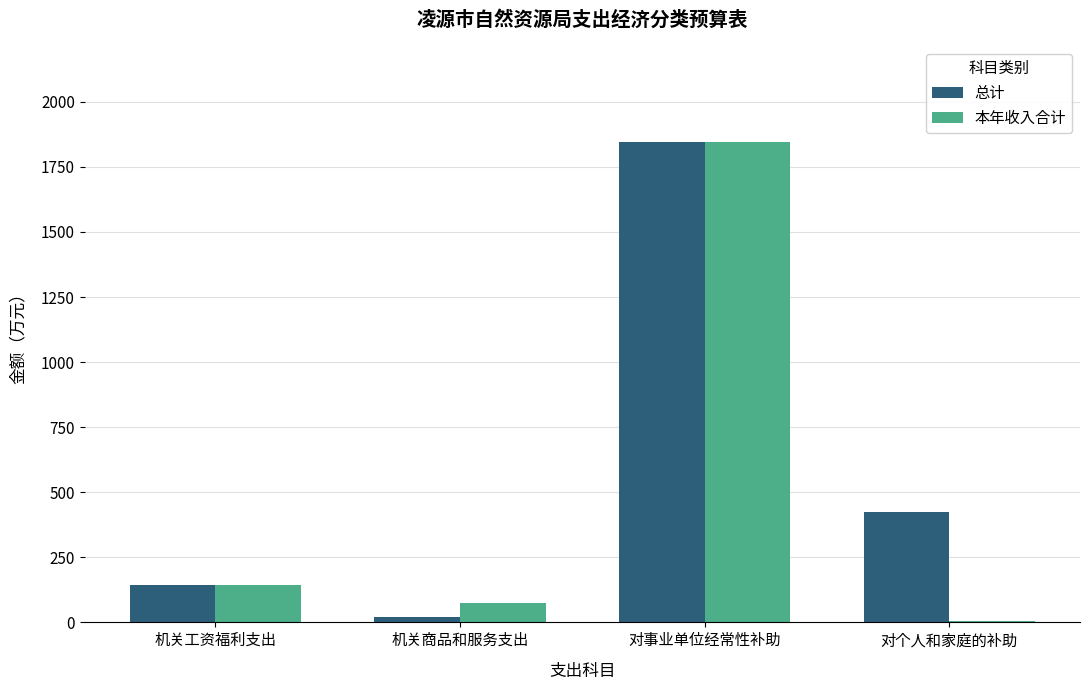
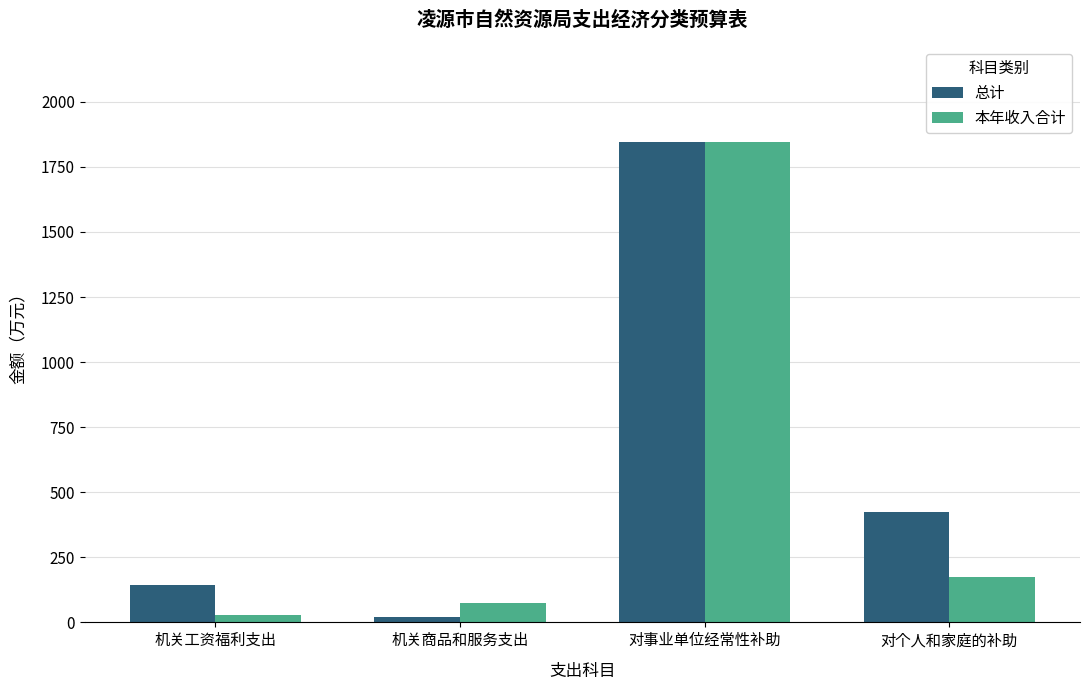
本年收入合计, 机关工资福利支出: 140 -> 30
本年收入合计, 对个人和家庭的补助: 10 -> 180
